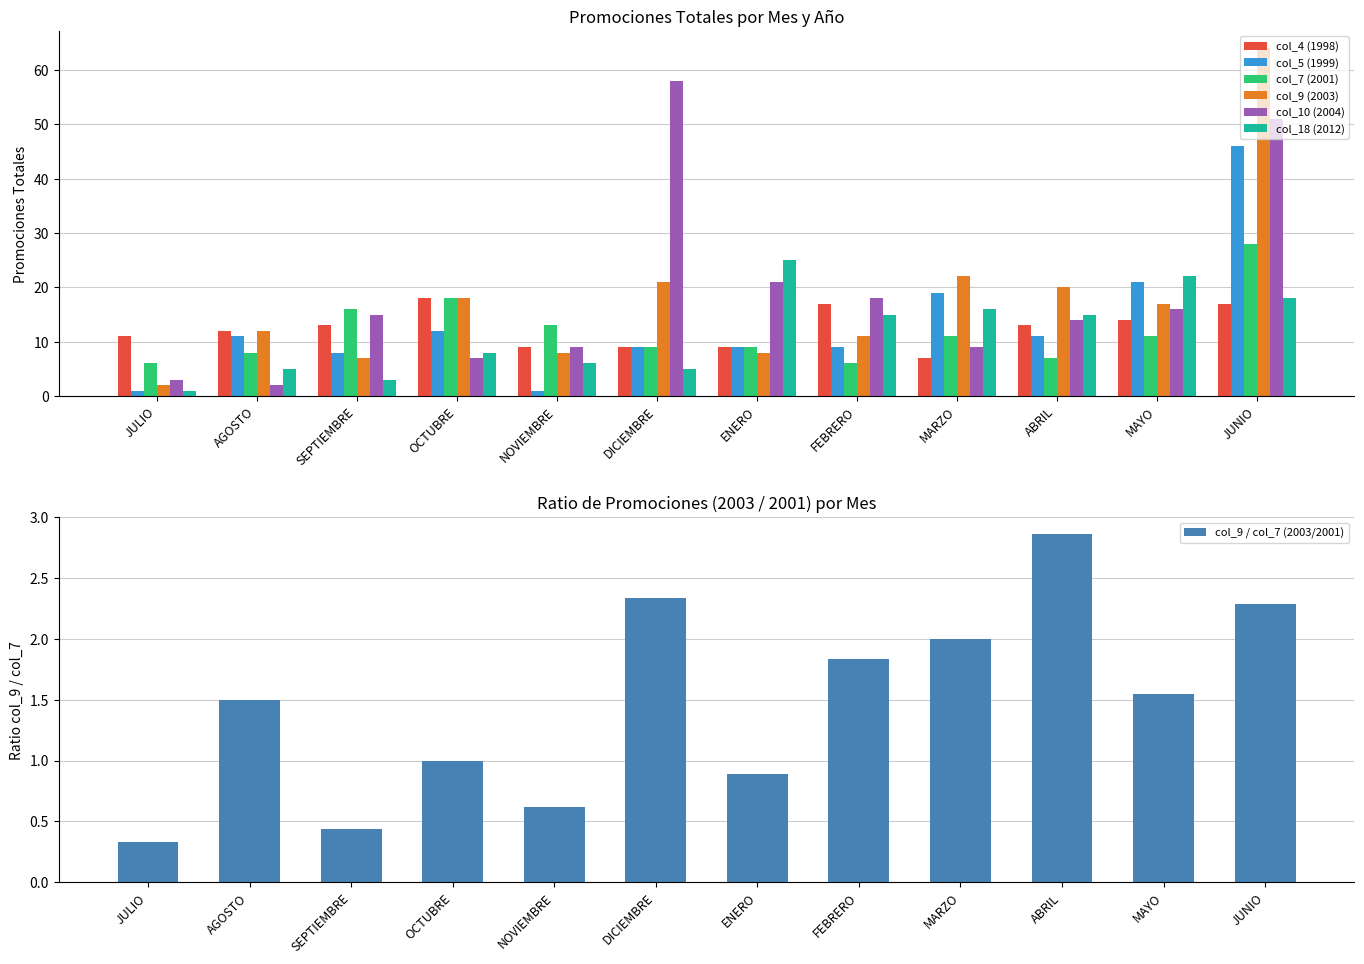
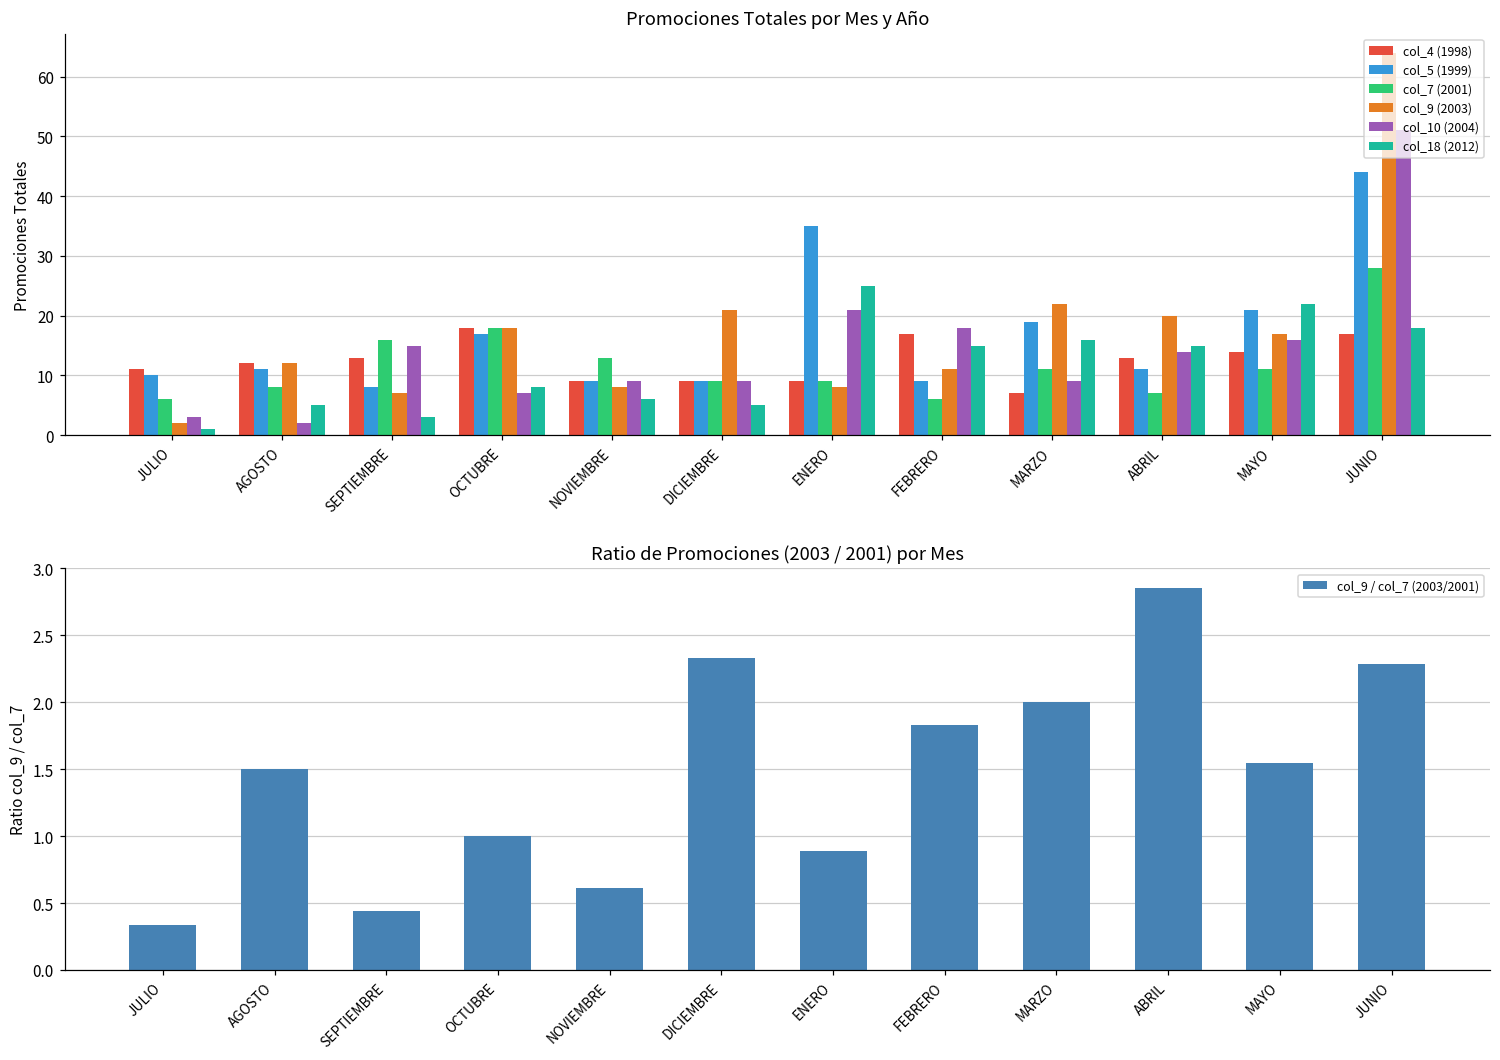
Promociones Totales por Mes y Año, col_5 (1999), JULIO: 1 -> 10
Promociones Totales por Mes y Año, col_5 (1999), OCTUBRE: 12 -> 17
Promociones Totales por Mes y Año, col_5 (1999), NOVIEMBRE: 1 -> 9
Promociones Totales por Mes y Año, col_10 (2004), DICIEMBRE: 58 -> 9
Promociones Totales por Mes y Año, col_5 (1999), ENERO: 9 -> 35
Promociones Totales por Mes y Año, col_5 (1999), JUNIO: 46 -> 44
